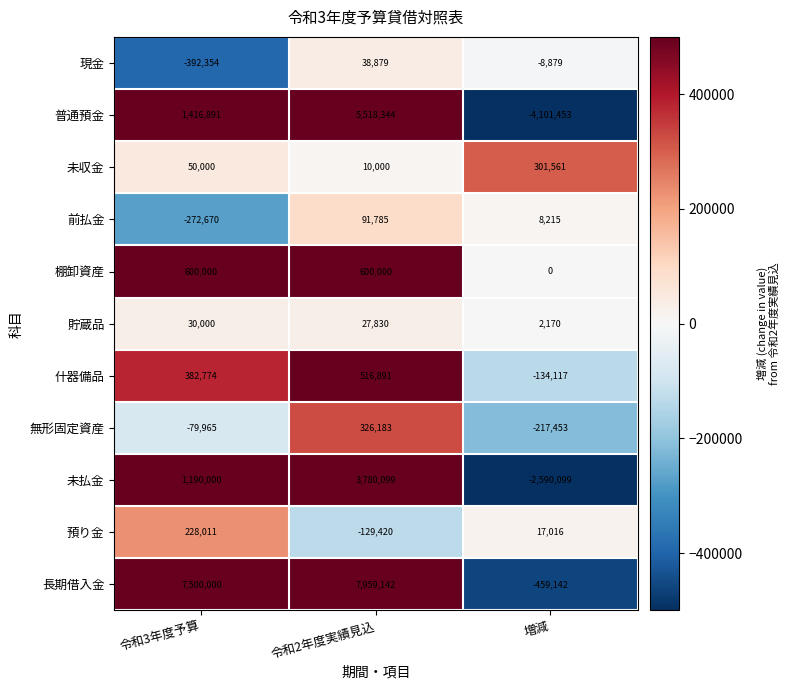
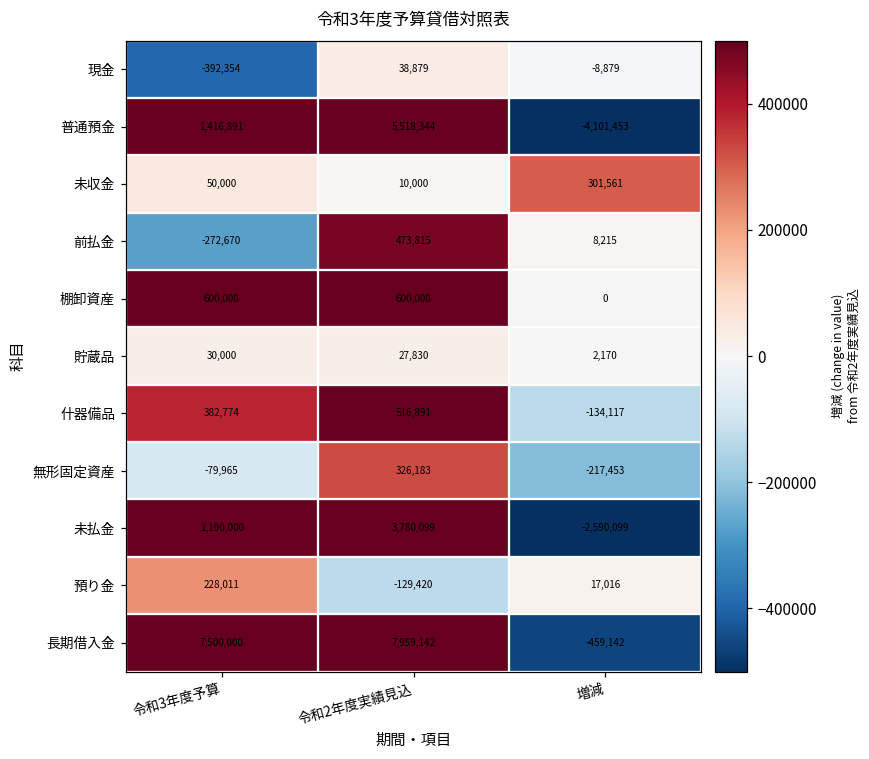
前払金, 令和2年度実績見込: 91,785 -> 473,815
